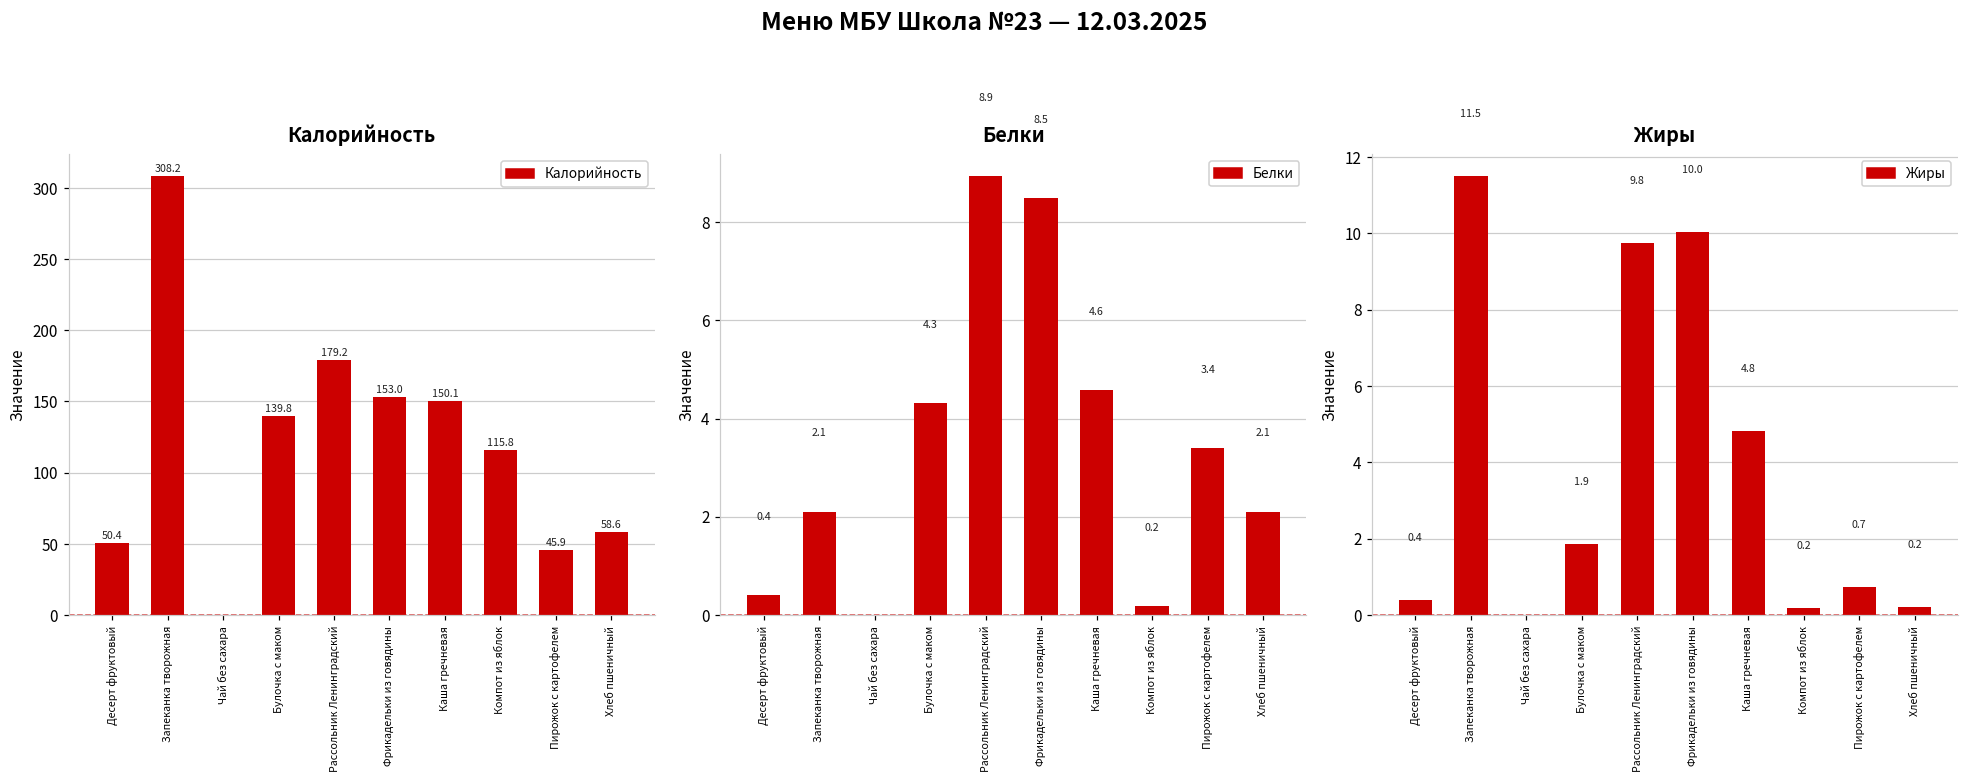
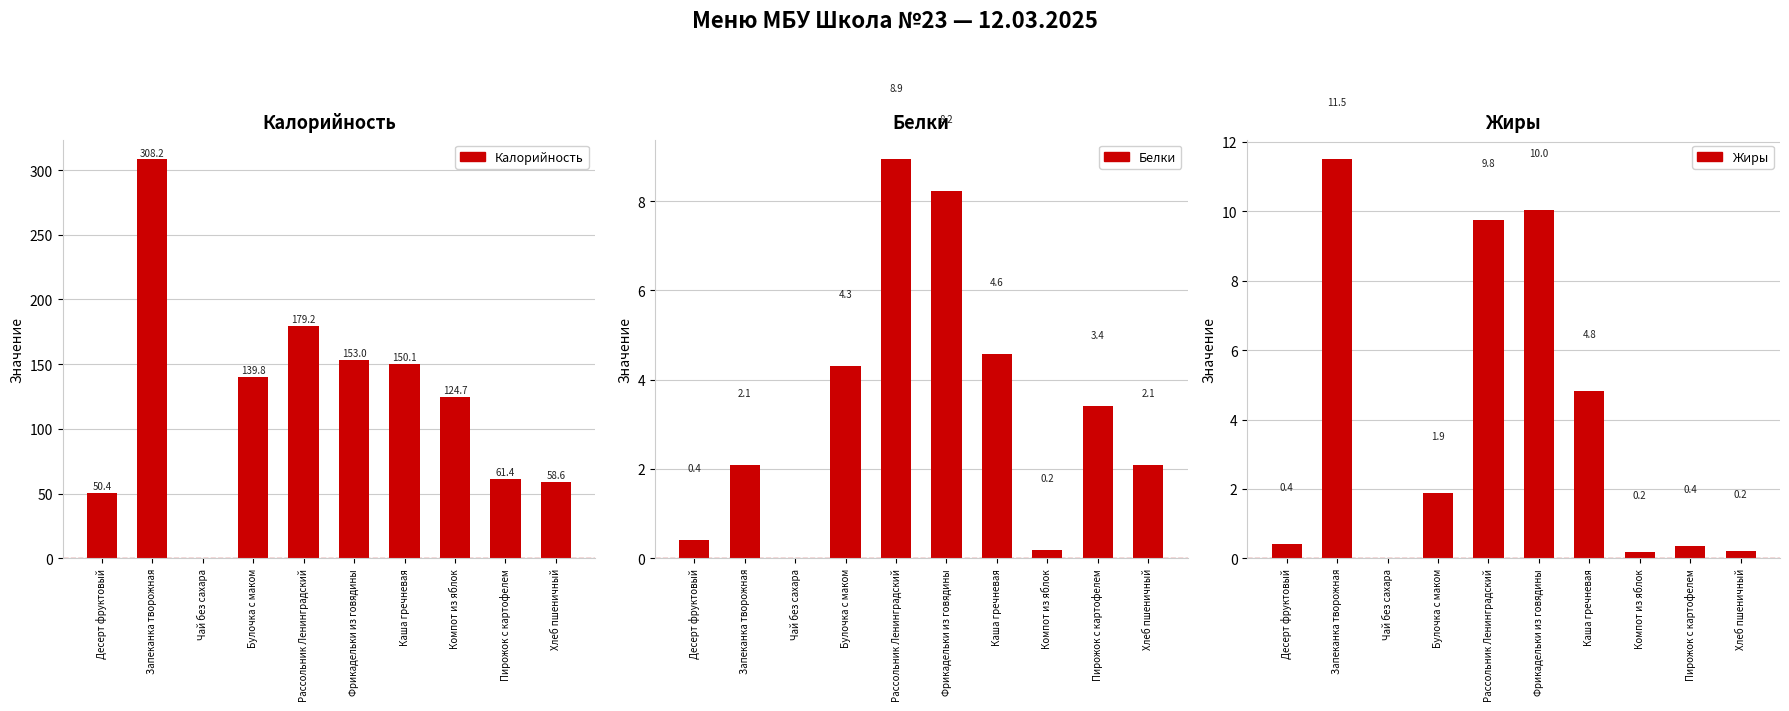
Калорийность, Компот из яблок: 115.8 -> 124.7
Калорийность, Пирожок с картофелем: 45.9 -> 61.4
Белки, Фрикадельки из говядины: 8.5 -> 8.2
Жиры, Пирожок с картофелем: 0.7 -> 0.4
